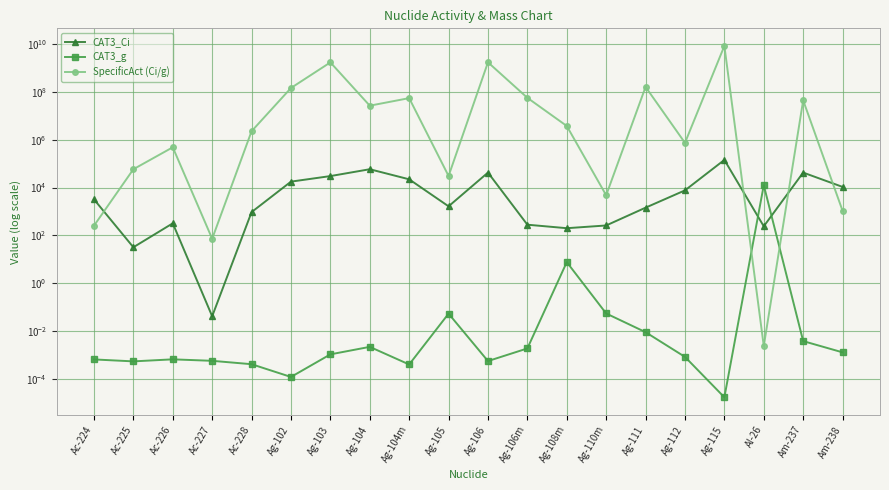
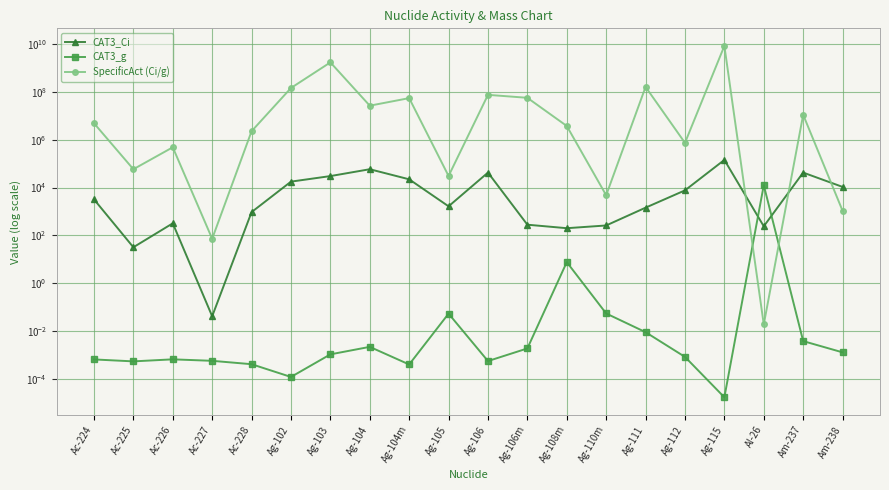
SpecificAct (Ci/g), Ac-224: 300 -> 5000000
SpecificAct (Ci/g), Ag-106: 2000000000 -> 70000000
SpecificAct (Ci/g), Al-26: 0.002 -> 0.02
SpecificAct (Ci/g), Am-237: 40000000 -> 10000000
